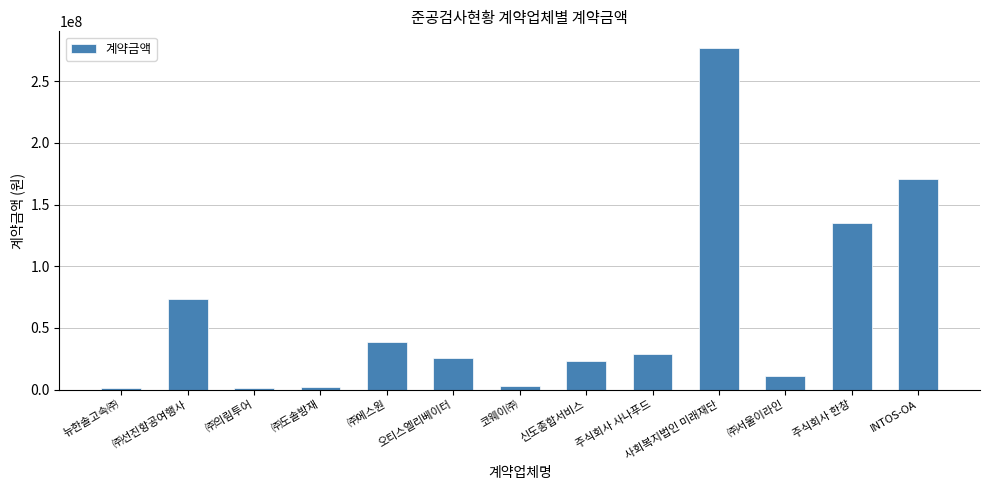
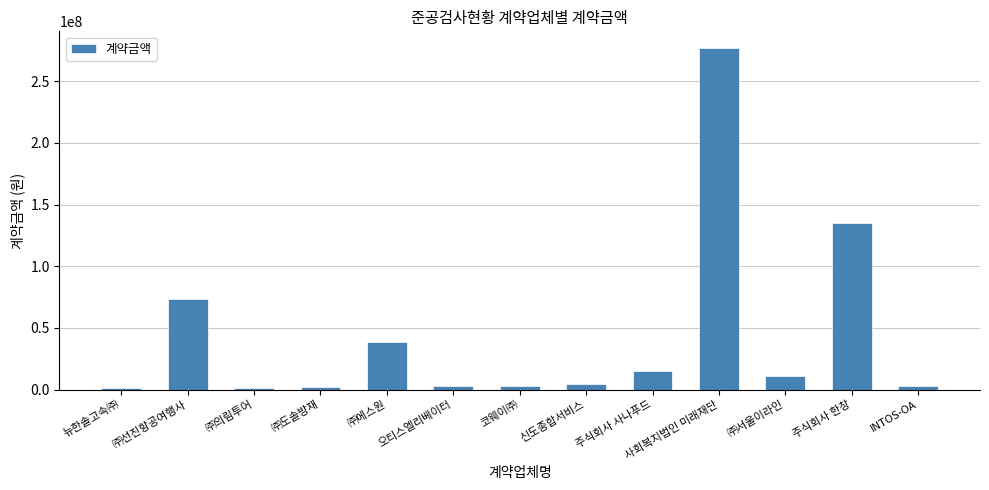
오티스엘리베이터: 26000000 -> 3000000
신도종합서비스: 23000000 -> 5000000
주식회사 사나푸드: 29000000 -> 15000000
INTOS-OA: 171000000 -> 3000000
